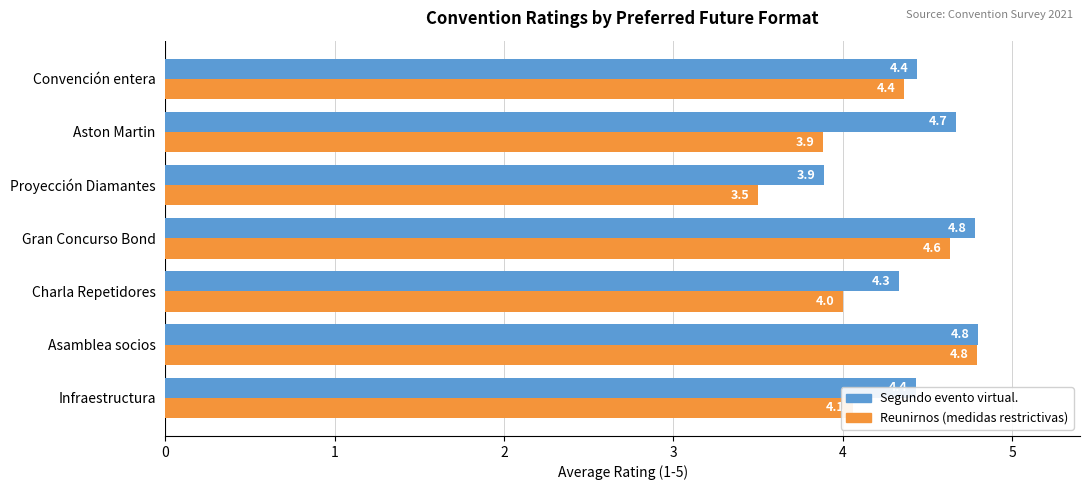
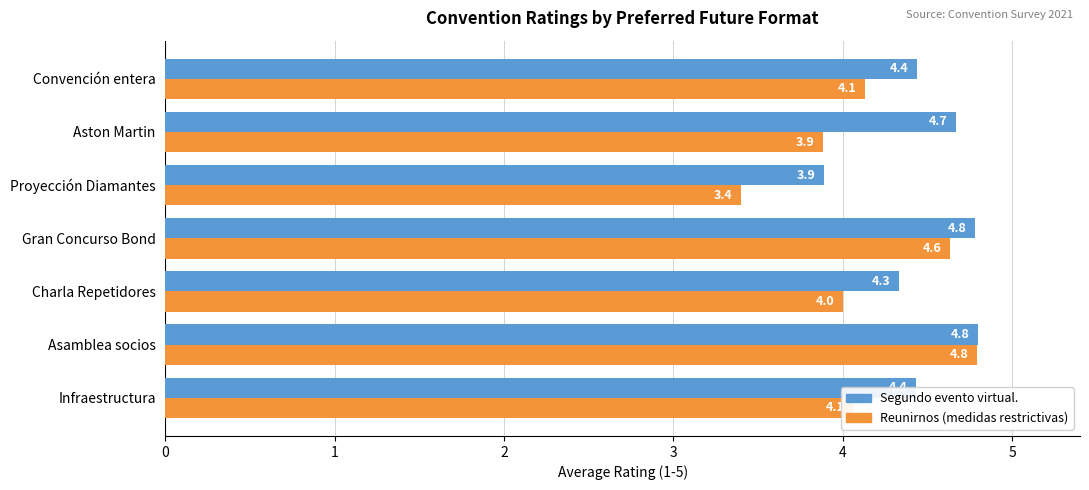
Reunirnos (medidas restrictivas), Convención entera: 4.4 -> 4.1
Reunirnos (medidas restrictivas), Proyección Diamantes: 3.5 -> 3.4
